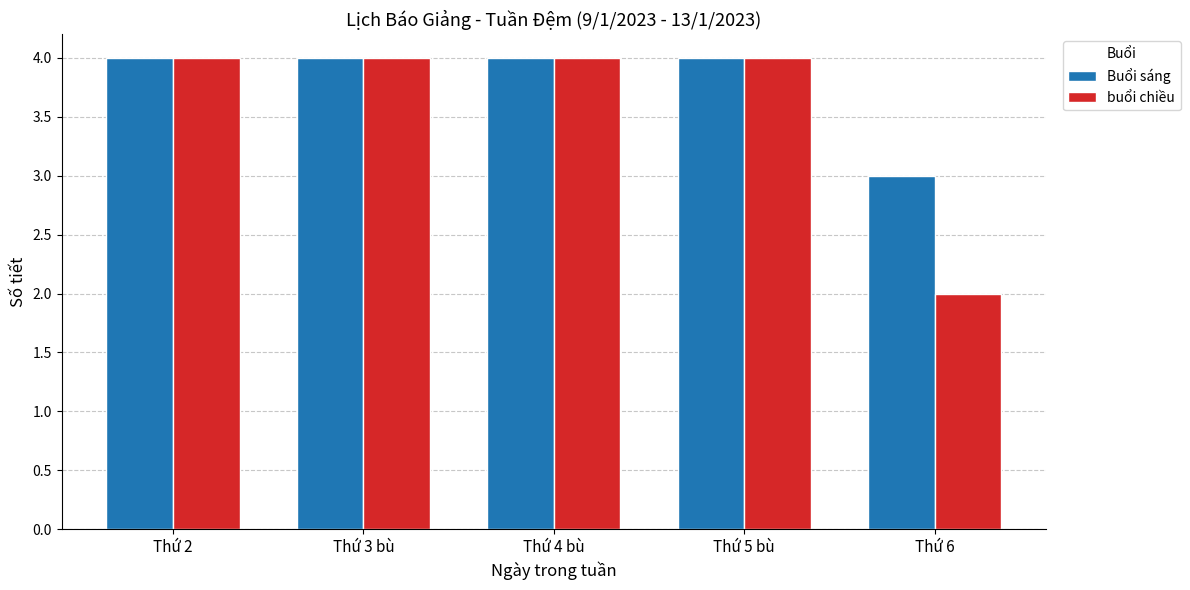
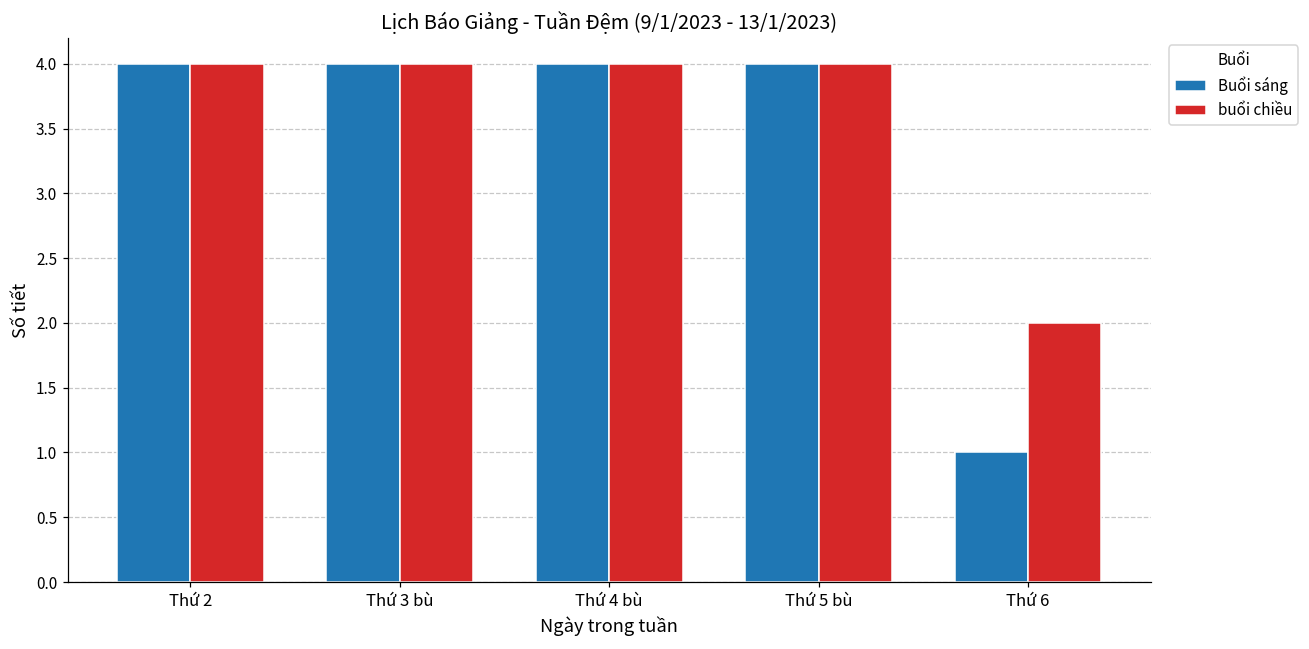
Buổi sáng, Thứ 6: 3 -> 1
